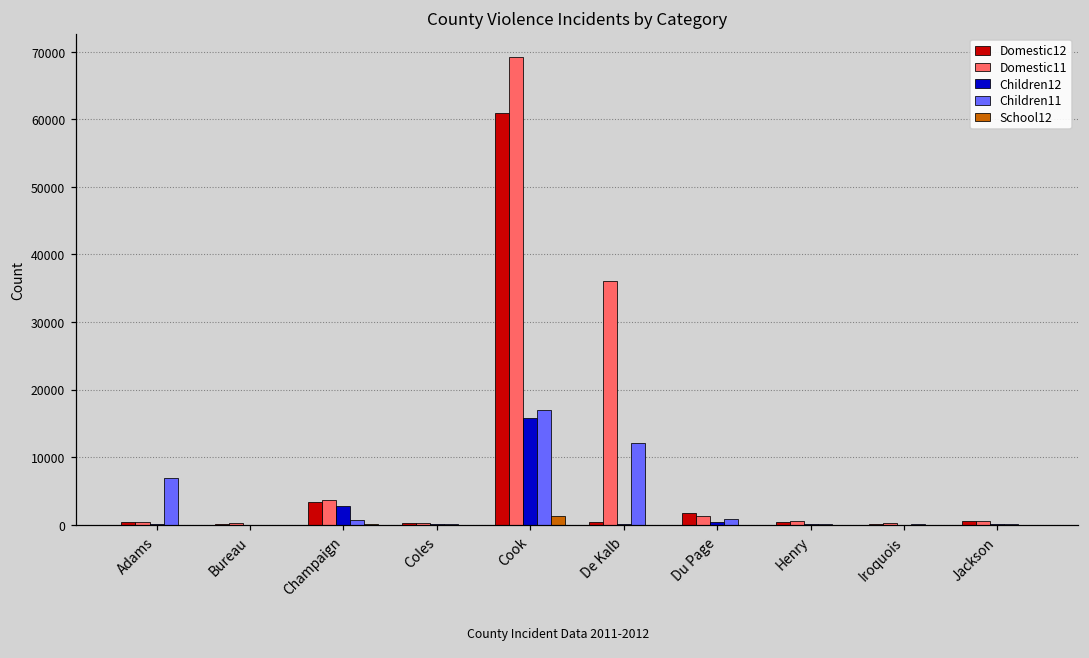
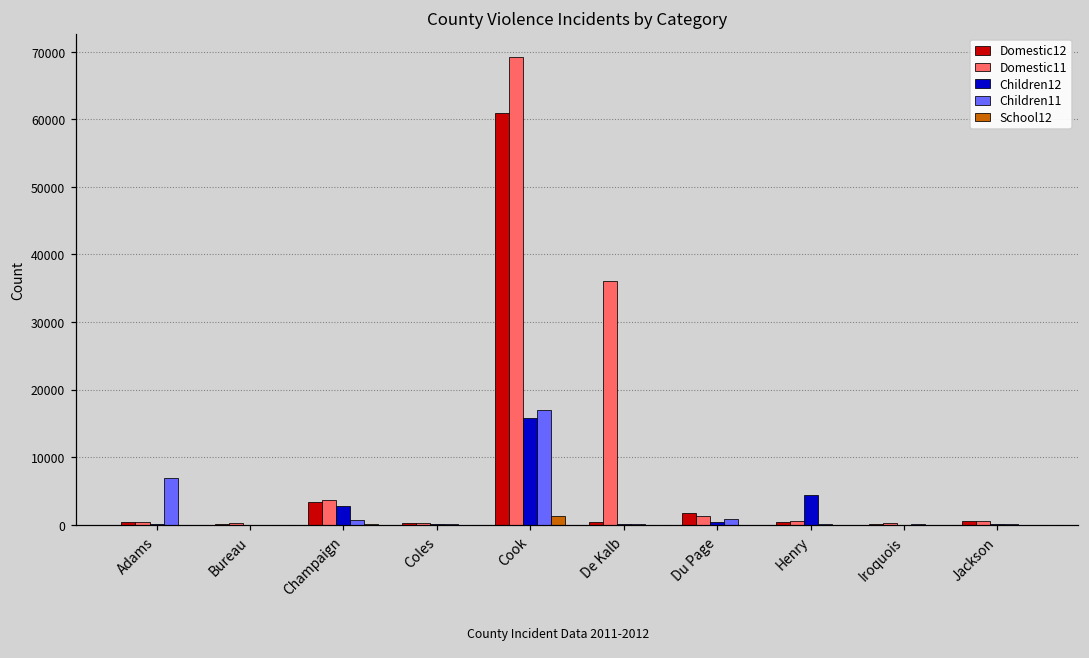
Children11, De Kalb: 12000 -> 0
Children12, Henry: 0 -> 4000
